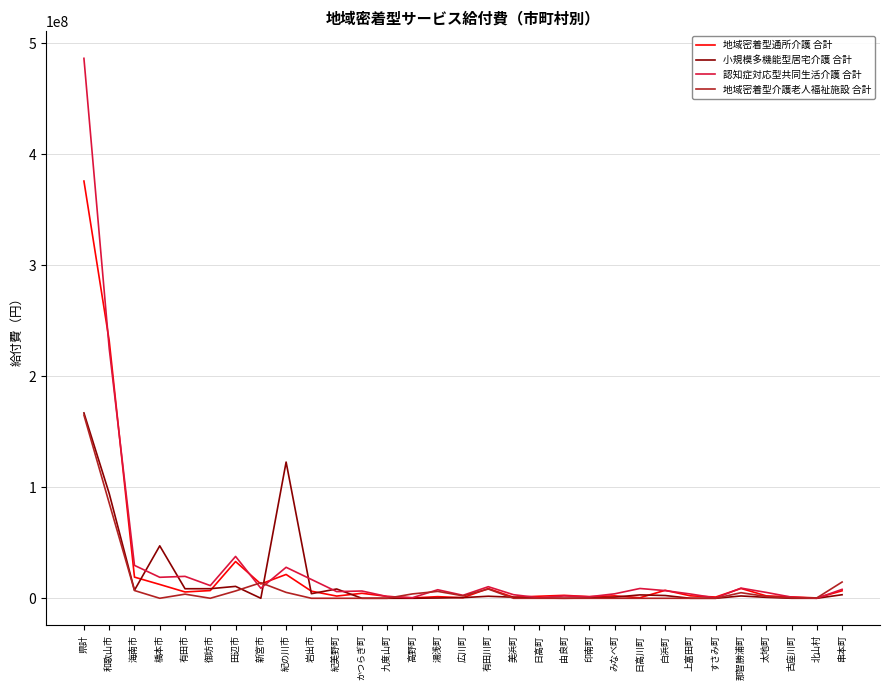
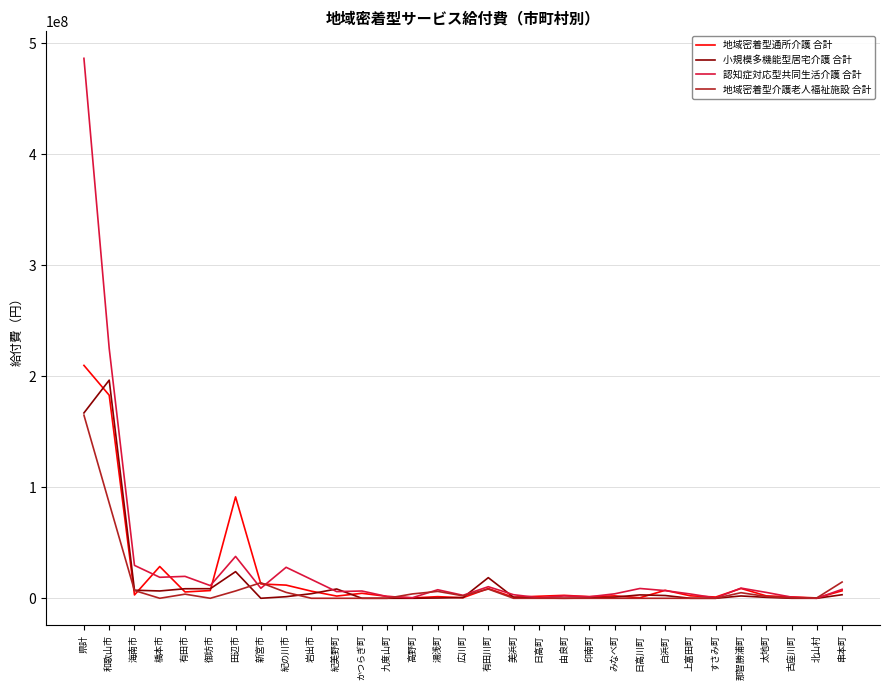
地域密着型通所介護 合計, 県計: 376000000 -> 210000000
地域密着型通所介護 合計, 和歌山市: 232000000 -> 183000000
小規模多機能型居宅介護 合計, 和歌山市: 94000000 -> 196000000
地域密着型通所介護 合計, 海南市: 19000000 -> 3000000
地域密着型通所介護 合計, 橋本市: 12000000 -> 29000000
小規模多機能型居宅介護 合計, 橋本市: 47000000 -> 7000000
地域密着型通所介護 合計, 田辺市: 33000000 -> 91000000
小規模多機能型居宅介護 合計, 田辺市: 11000000 -> 24000000
地域密着型通所介護 合計, 紀の川市: 21000000 -> 12000000
小規模多機能型居宅介護 合計, 紀の川市: 123000000 -> 1000000
小規模多機能型居宅介護 合計, 有田川町: 2000000 -> 19000000
